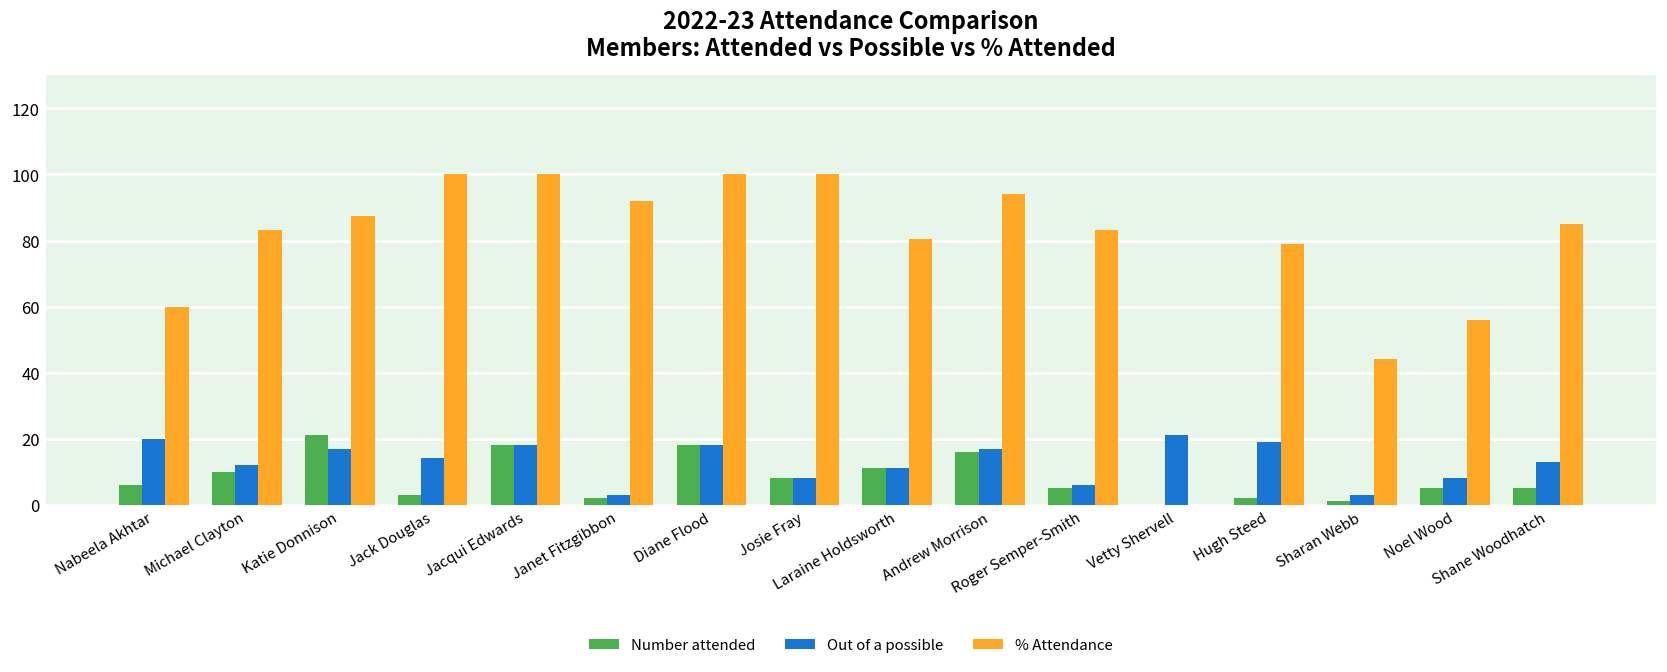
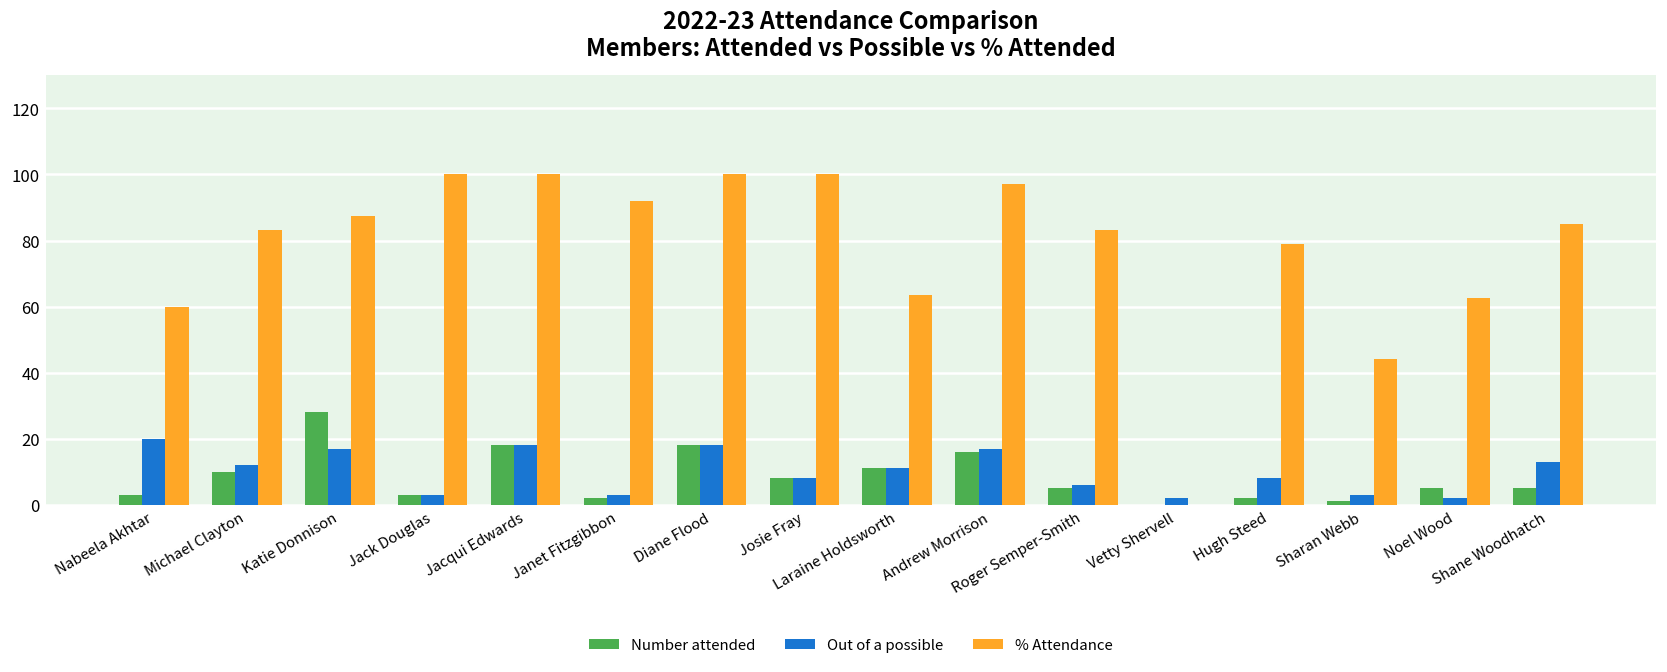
Number attended, Nabeela Akhtar: 6 -> 3
Number attended, Katie Donnison: 21 -> 28
Out of a possible, Jack Douglas: 14 -> 3
% Attendance, Laraine Holdsworth: 81 -> 64
% Attendance, Andrew Morrison: 94 -> 97
Out of a possible, Vetty Shervell: 21 -> 2
Out of a possible, Hugh Steed: 19 -> 8
Out of a possible, Noel Wood: 8 -> 2
% Attendance, Noel Wood: 56 -> 63
